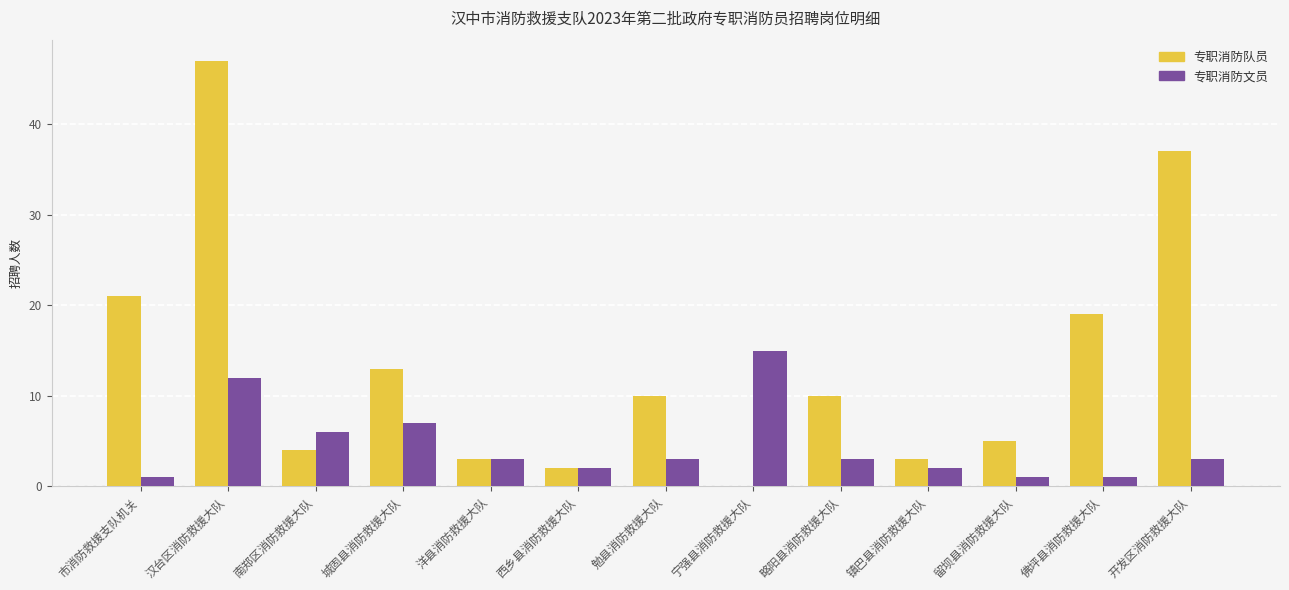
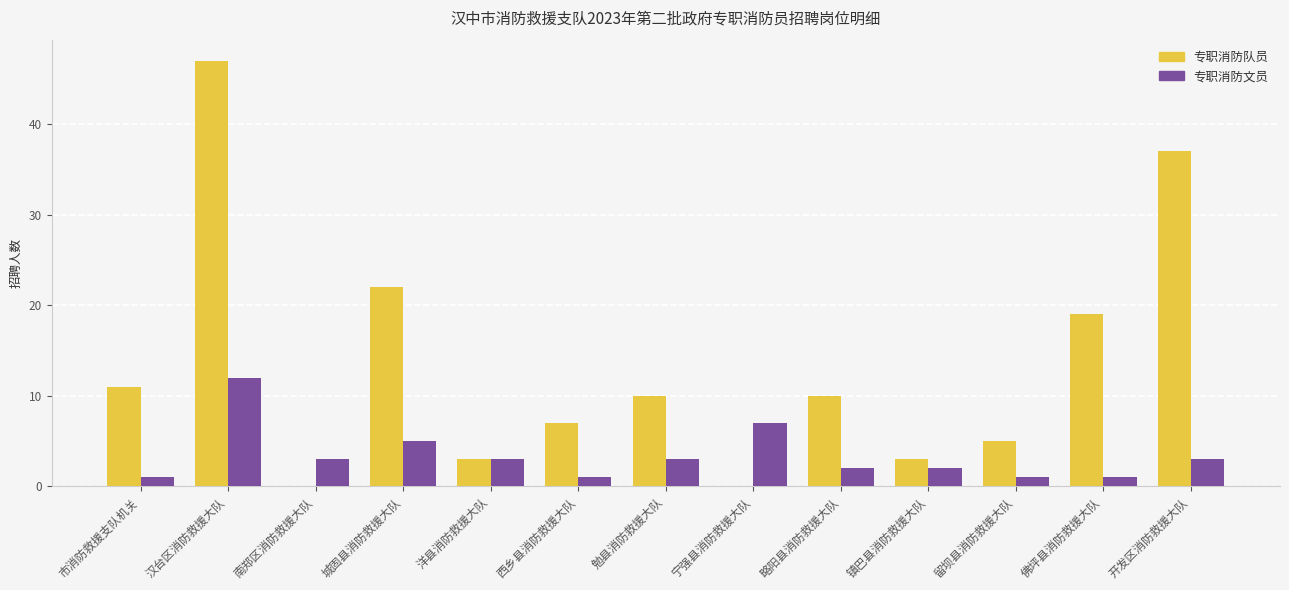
专职消防队员, 市消防救援支队机关: 21 -> 11
专职消防队员, 南郑区消防救援大队: 4 -> 0
专职消防文员, 南郑区消防救援大队: 6 -> 3
专职消防队员, 城固县消防救援大队: 13 -> 22
专职消防文员, 城固县消防救援大队: 7 -> 5
专职消防队员, 西乡县消防救援大队: 2 -> 7
专职消防文员, 西乡县消防救援大队: 2 -> 1
专职消防文员, 宁强县消防救援大队: 15 -> 7
专职消防文员, 略阳县消防救援大队: 3 -> 2
